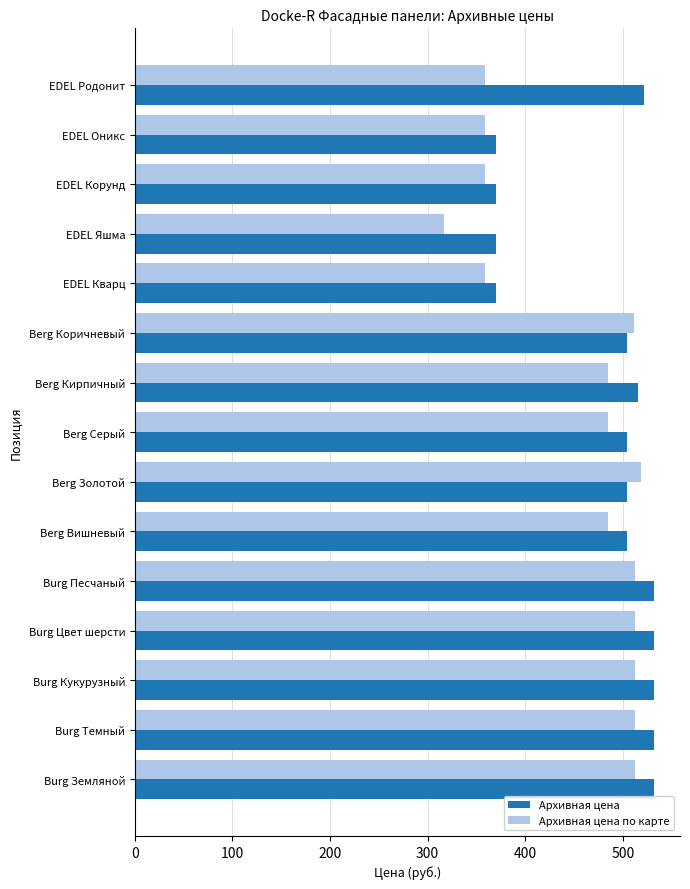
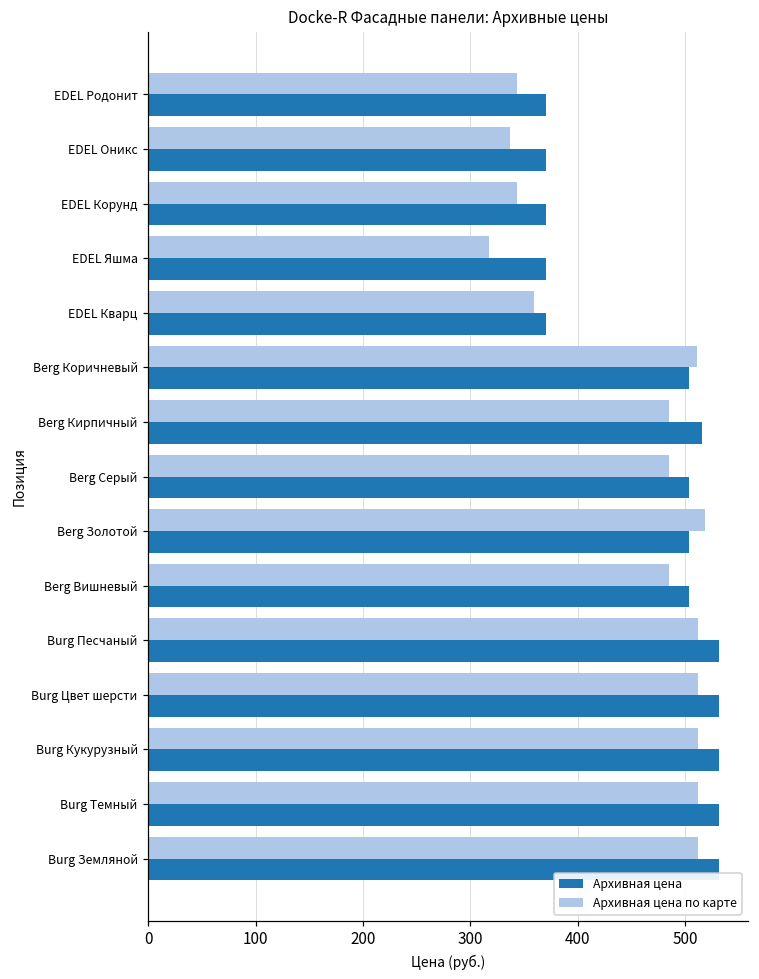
Архивная цена по карте, EDEL Родонит: 360 -> 340
Архивная цена, EDEL Родонит: 520 -> 370
Архивная цена по карте, EDEL Оникс: 360 -> 340
Архивная цена по карте, EDEL Корунд: 360 -> 340
